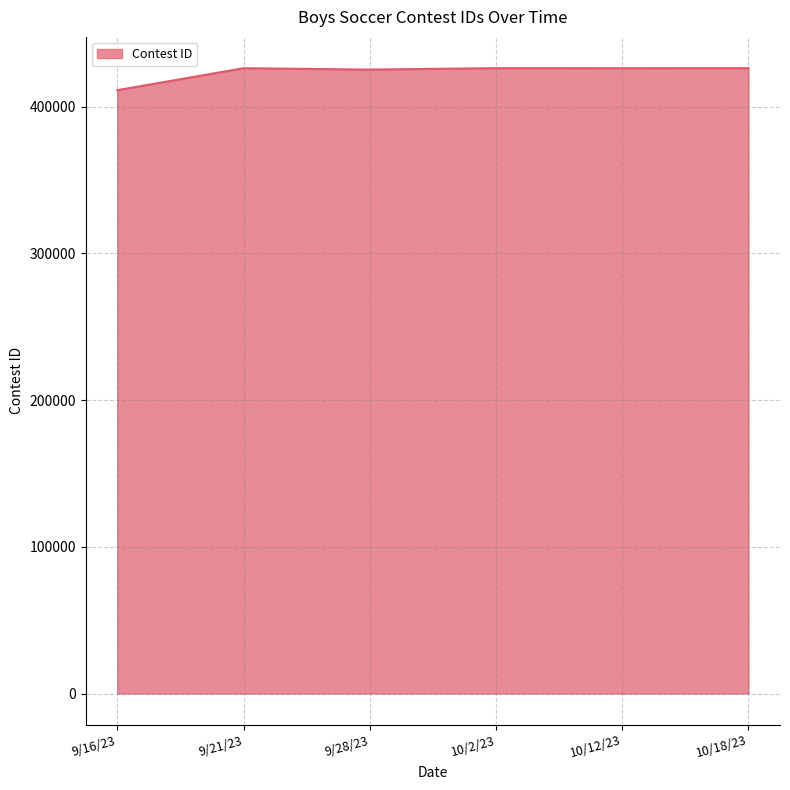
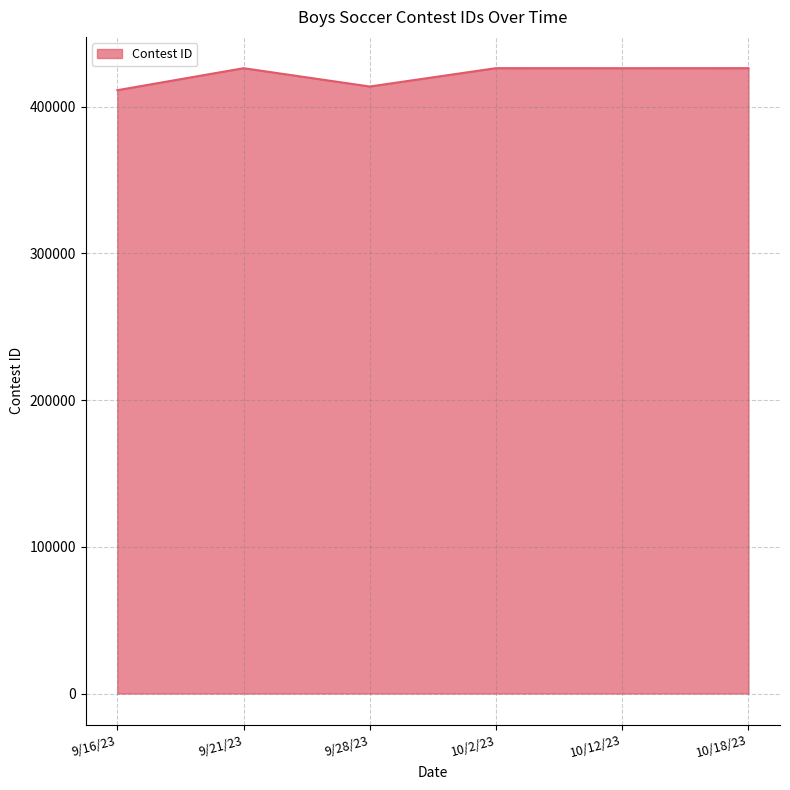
9/28/23: 425000 -> 414000
